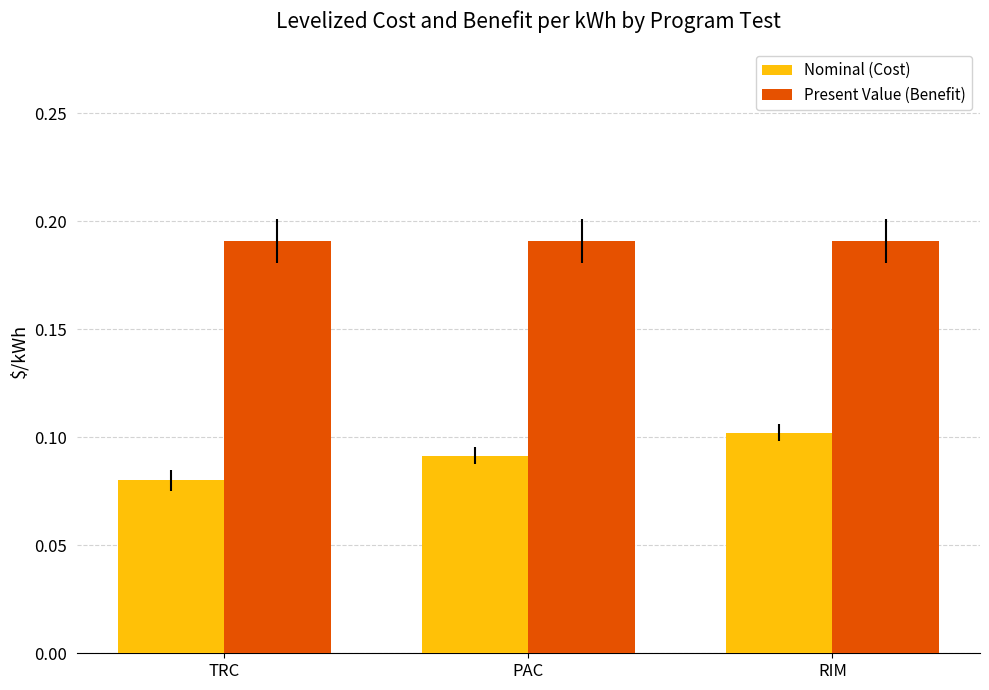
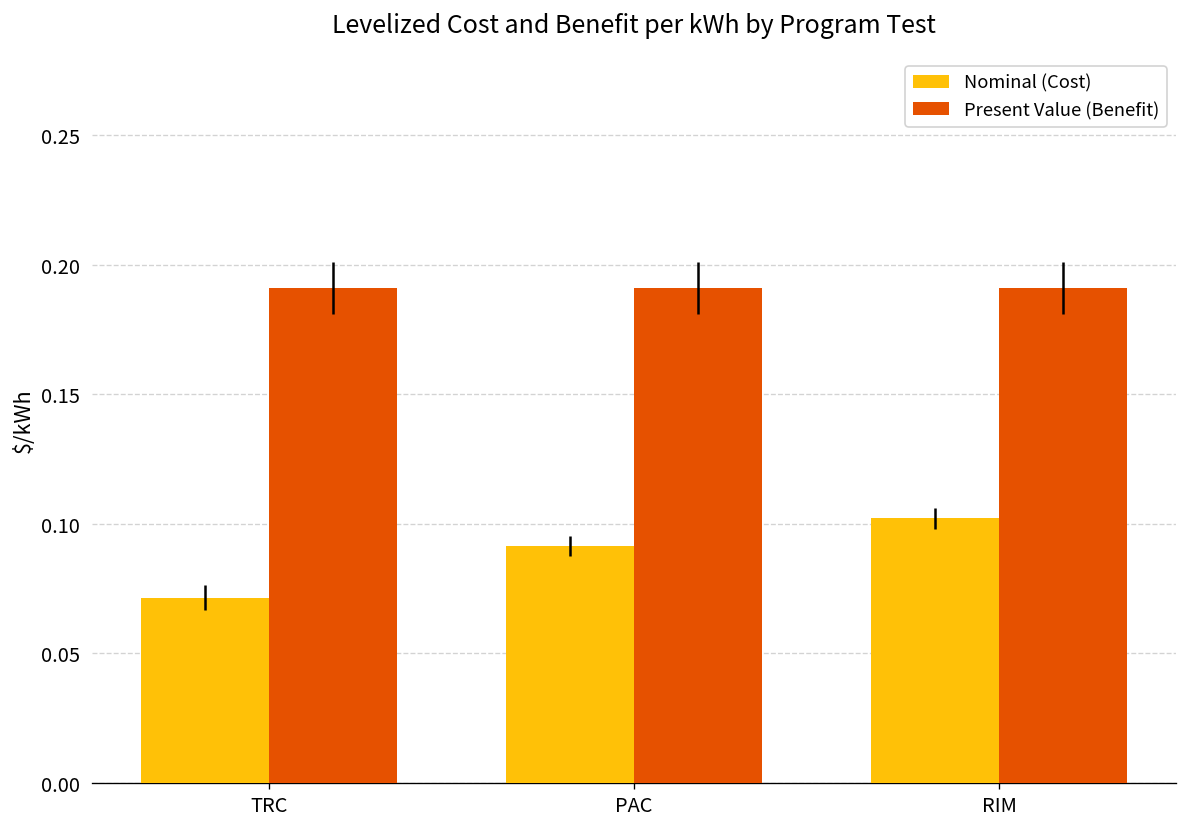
Nominal (Cost), TRC: 0.080 -> 0.072
